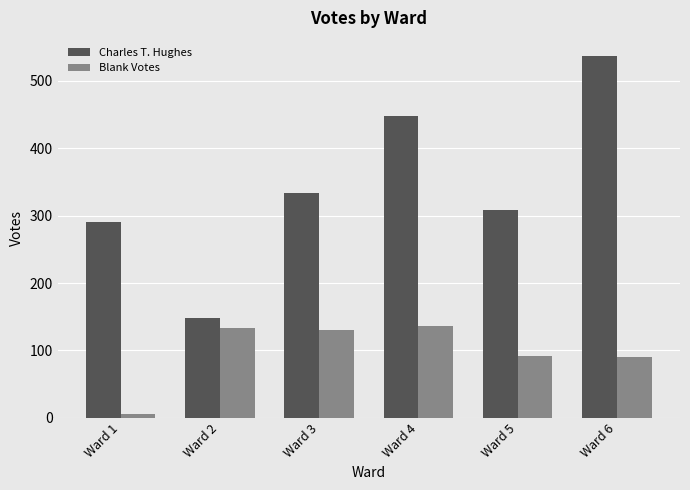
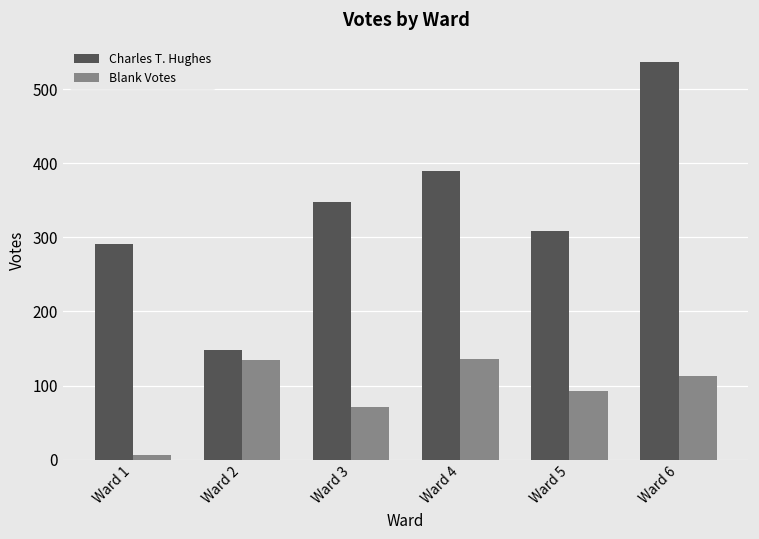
Charles T. Hughes, Ward 3: 330 -> 350
Blank Votes, Ward 3: 130 -> 70
Charles T. Hughes, Ward 4: 450 -> 390
Blank Votes, Ward 6: 90 -> 110
